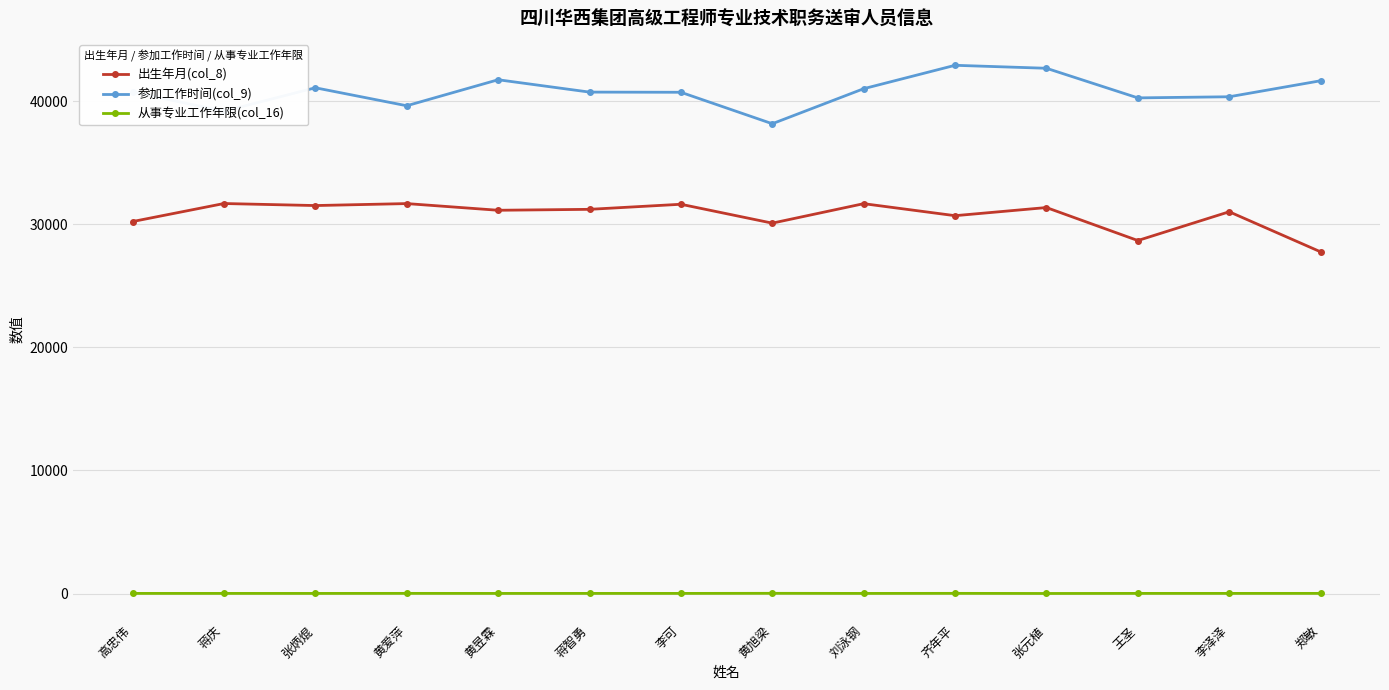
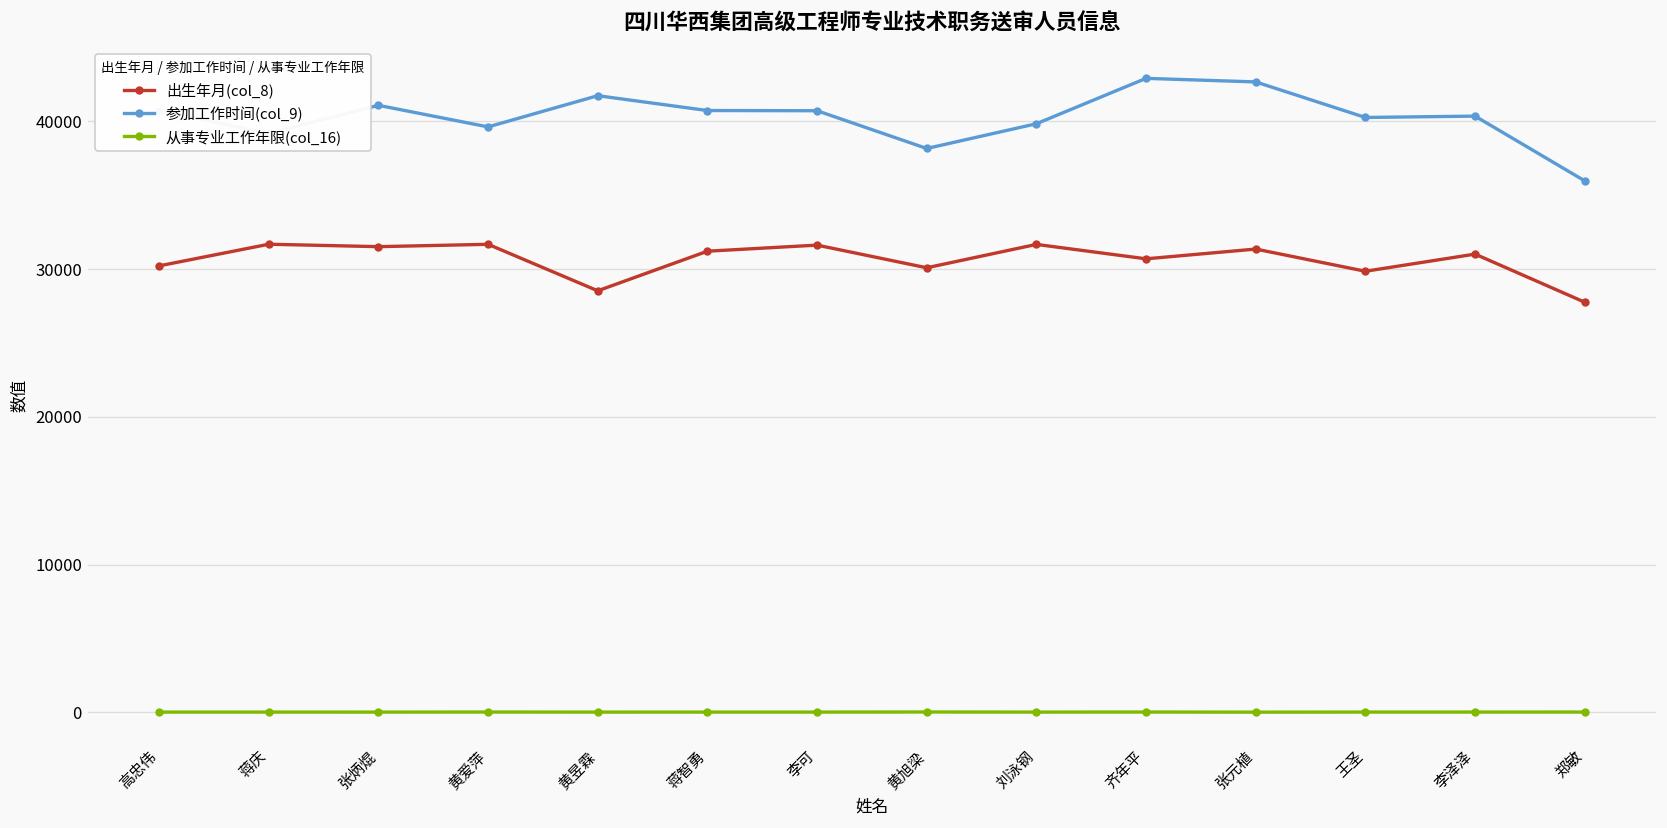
出生年月(col_8), 黄昱霖: 31100 -> 28500
参加工作时间(col_9), 刘泳钢: 41000 -> 39800
出生年月(col_8), 王圣: 28700 -> 29900
参加工作时间(col_9), 郑敏: 41700 -> 36000
